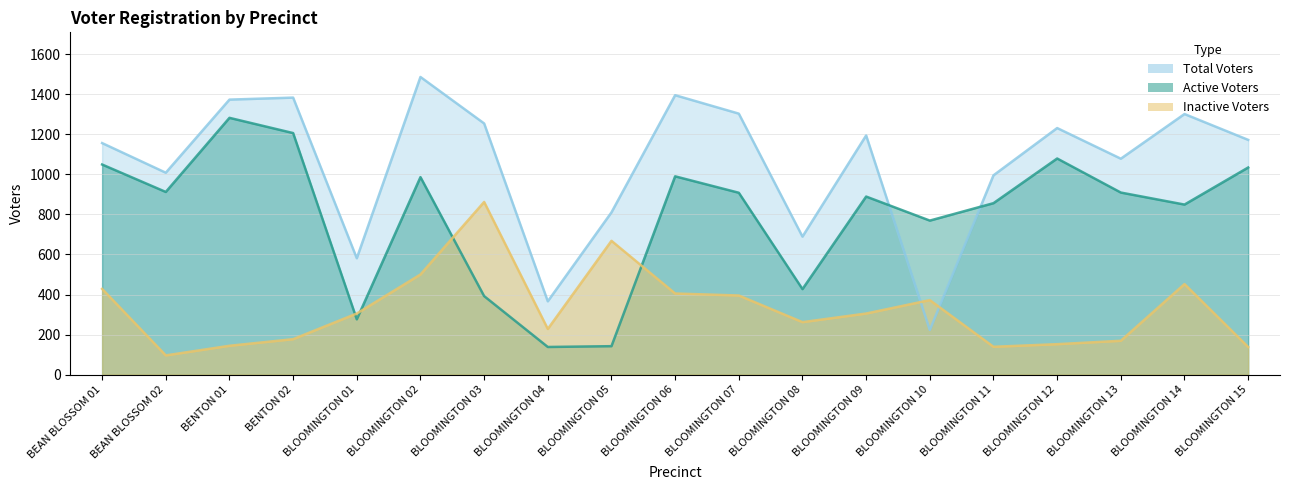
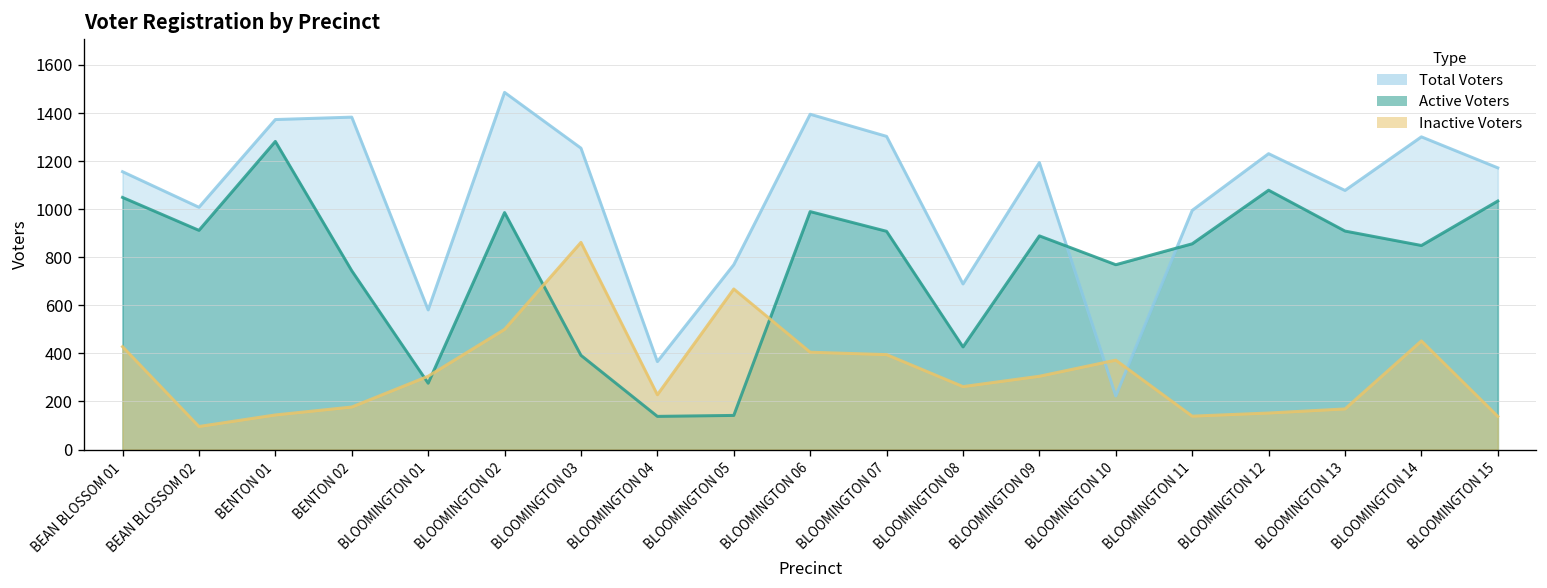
Active Voters, BENTON 02: 1210 -> 740
Total Voters, BLOOMINGTON 05: 810 -> 770
